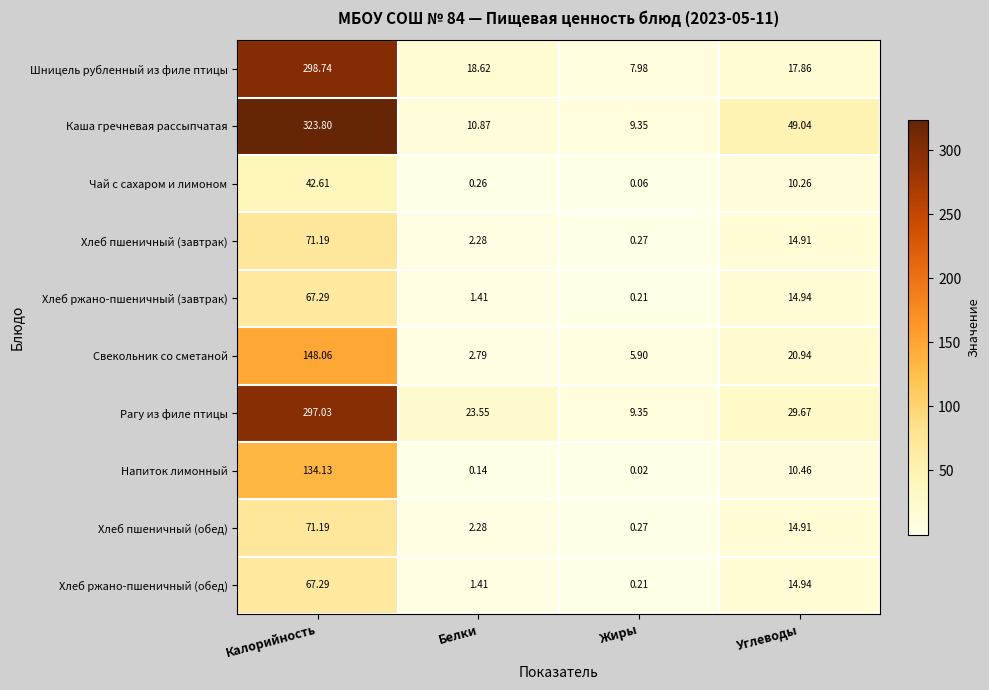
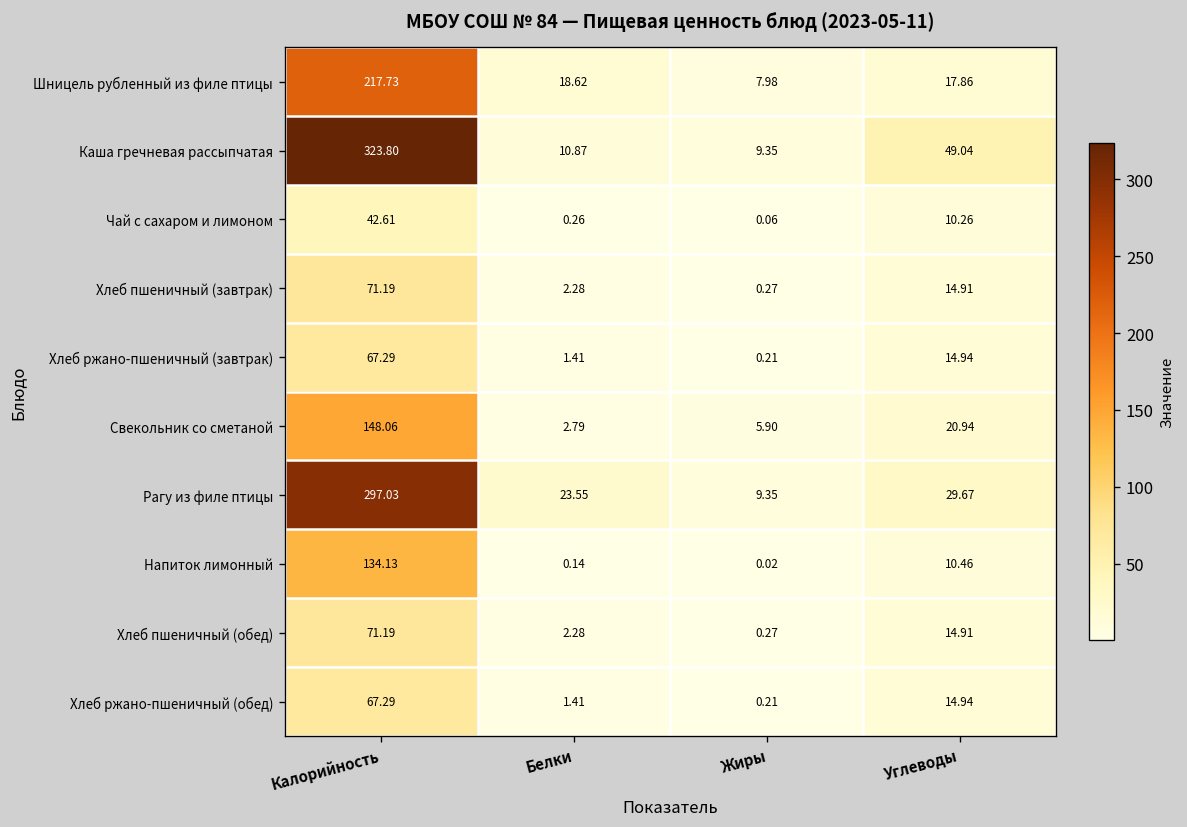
Шницель рубленный из филе птицы, Калорийность: 298.74 -> 217.73
